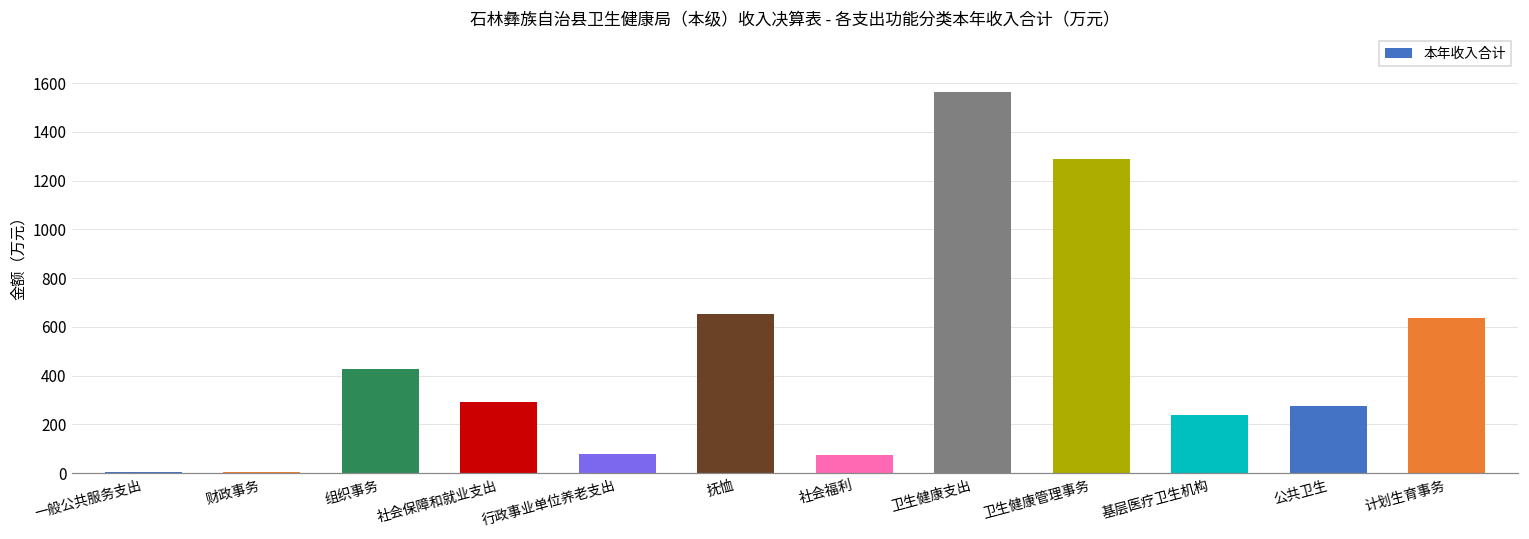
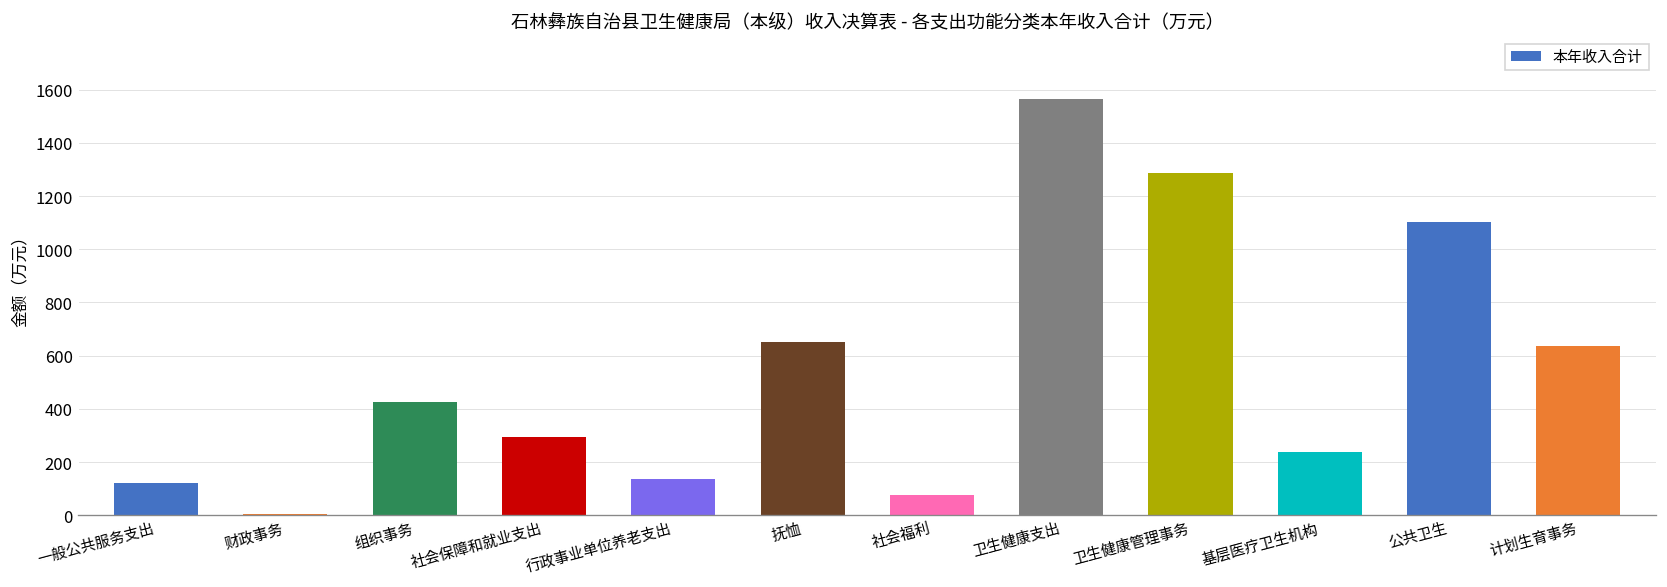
一般公共服务支出: 10 -> 120
行政事业单位养老支出: 80 -> 140
公共卫生: 270 -> 1100
